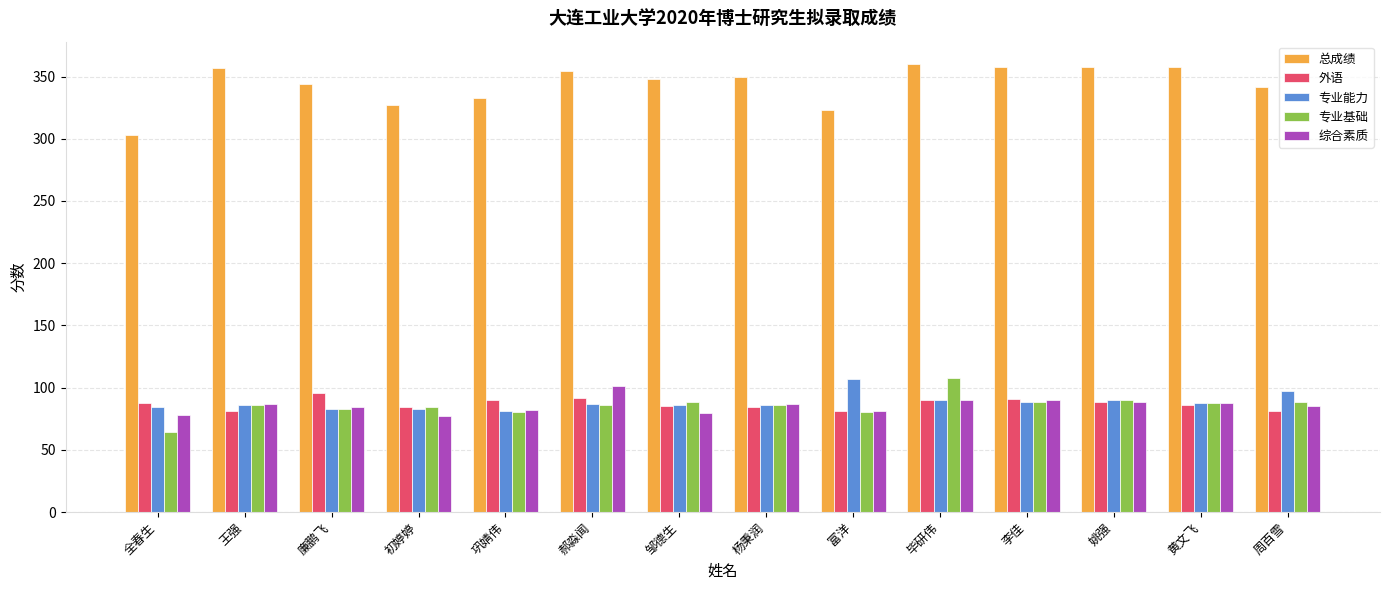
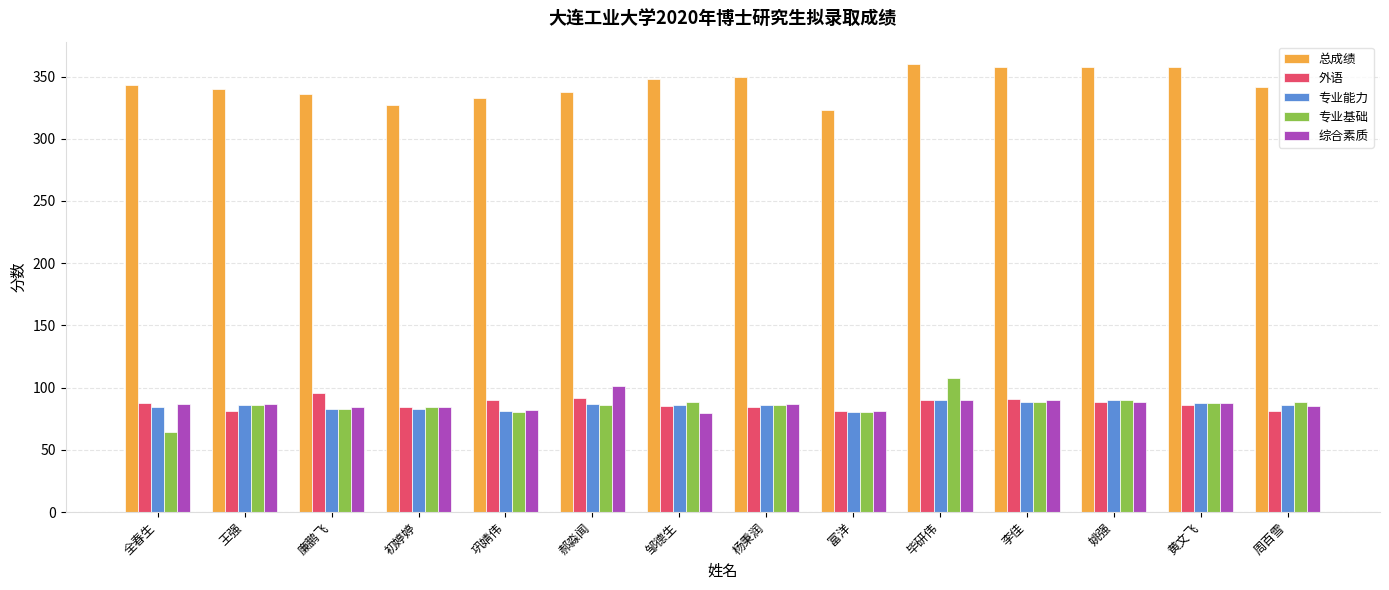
总成绩, 全春生: 303 -> 343
综合素质, 全春生: 78 -> 87
总成绩, 王强: 357 -> 340
总成绩, 廉鹏飞: 344 -> 336
综合素质, 初婷婷: 77 -> 84
总成绩, 郝淼闻: 354 -> 338
专业能力, 富洋: 107 -> 81
专业能力, 周百雪: 97 -> 86
